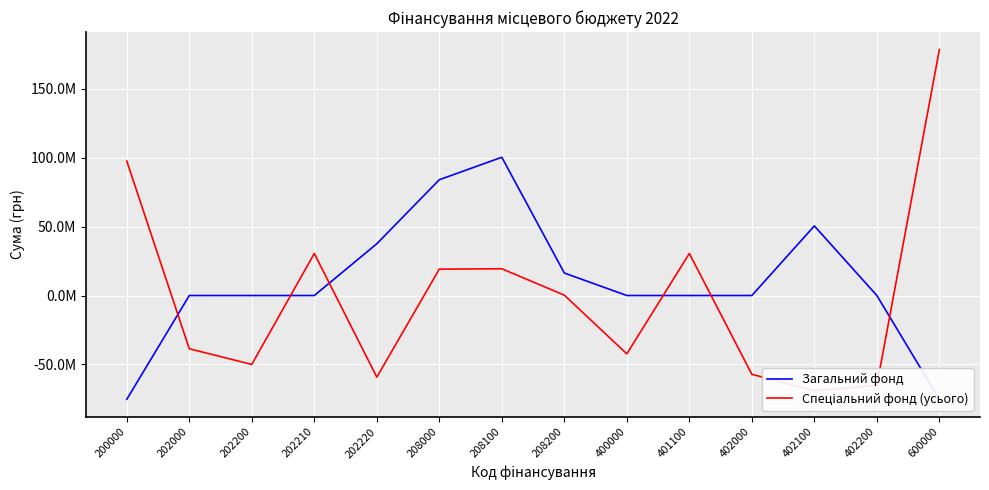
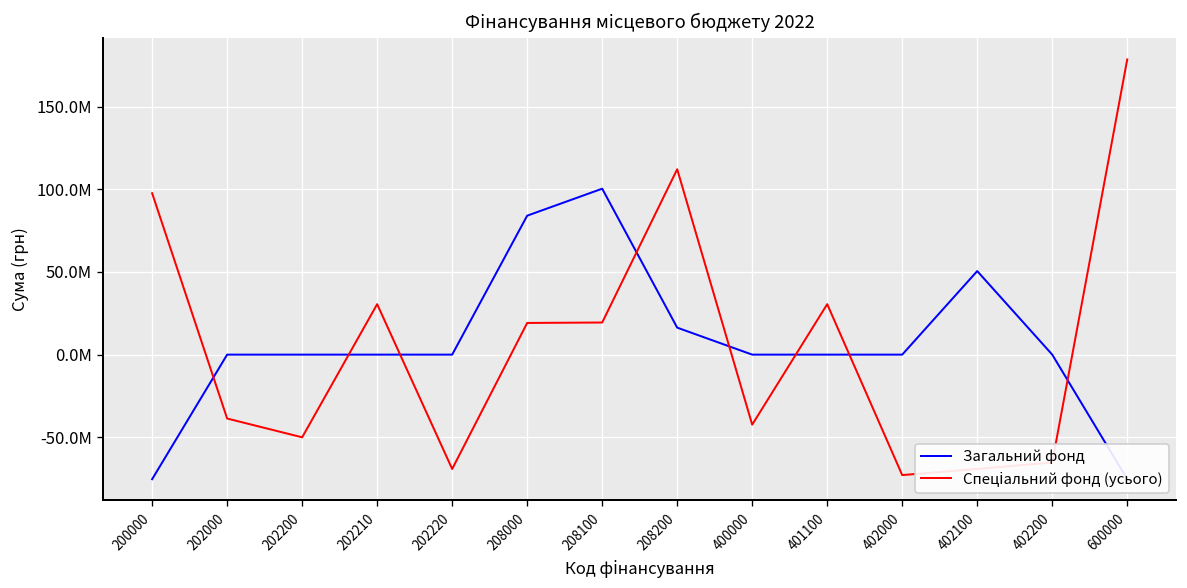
Загальний фонд, 202220: 38000000 -> 0
Спеціальний фонд (усього), 202220: -59000000 -> -69000000
Спеціальний фонд (усього), 208200: 0 -> 112000000
Спеціальний фонд (усього), 402000: -57000000 -> -73000000
